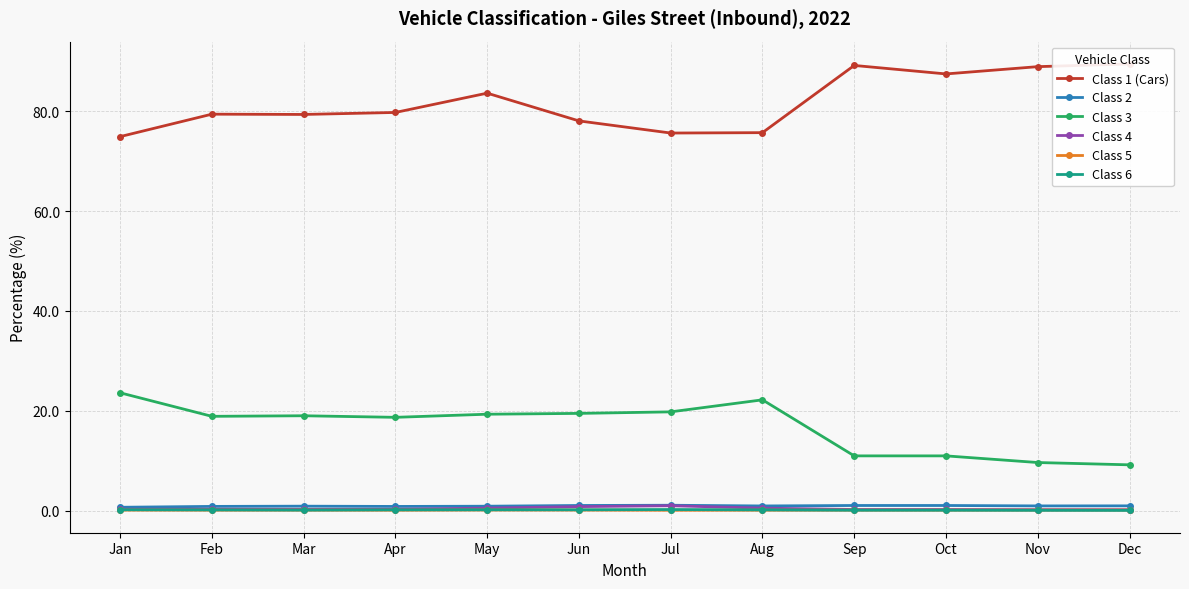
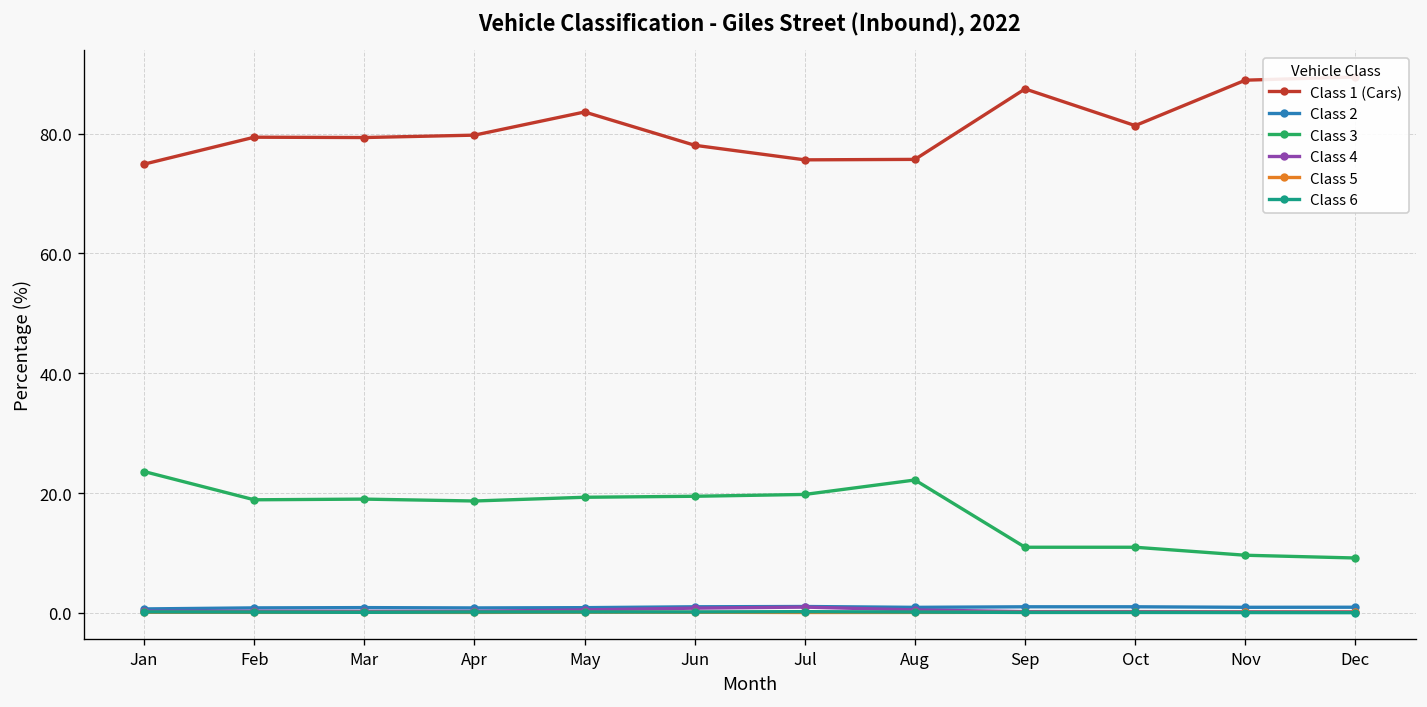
Class 1 (Cars), Sep: 89 -> 87
Class 1 (Cars), Oct: 87 -> 81
